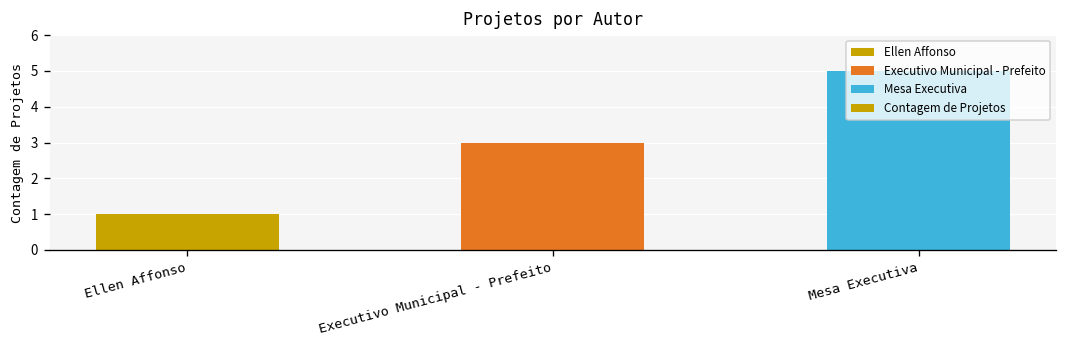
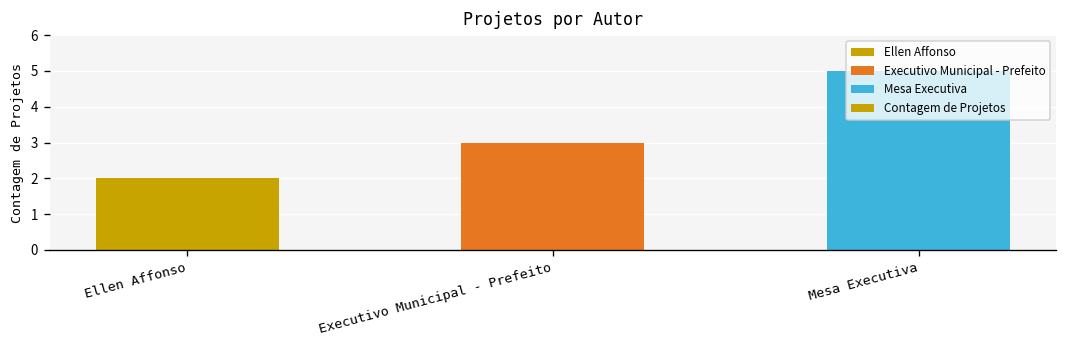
Ellen Affonso: 1 -> 2
